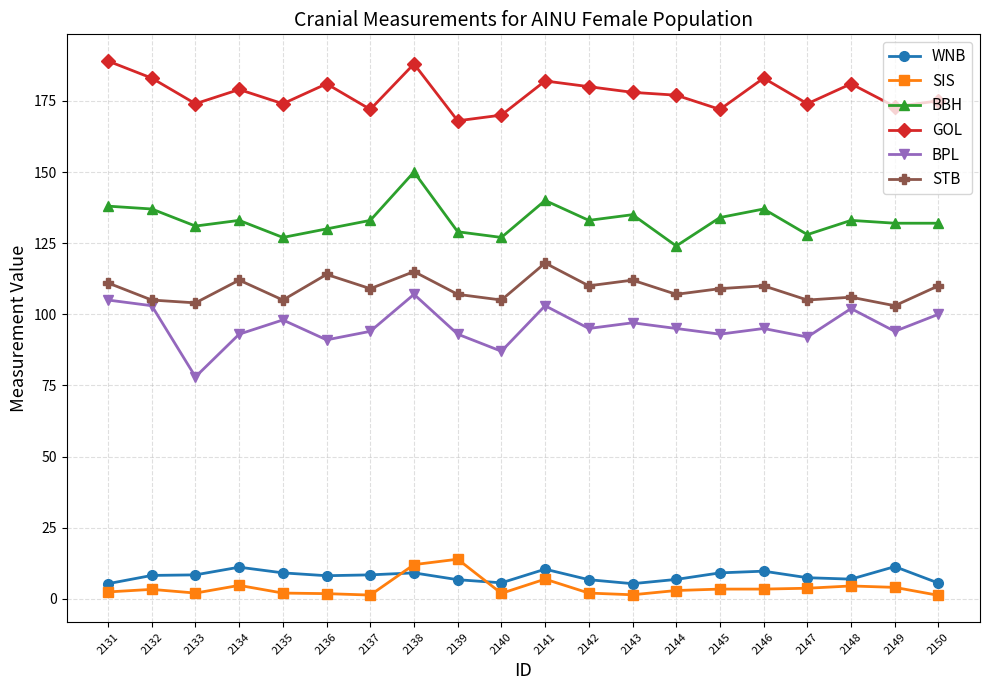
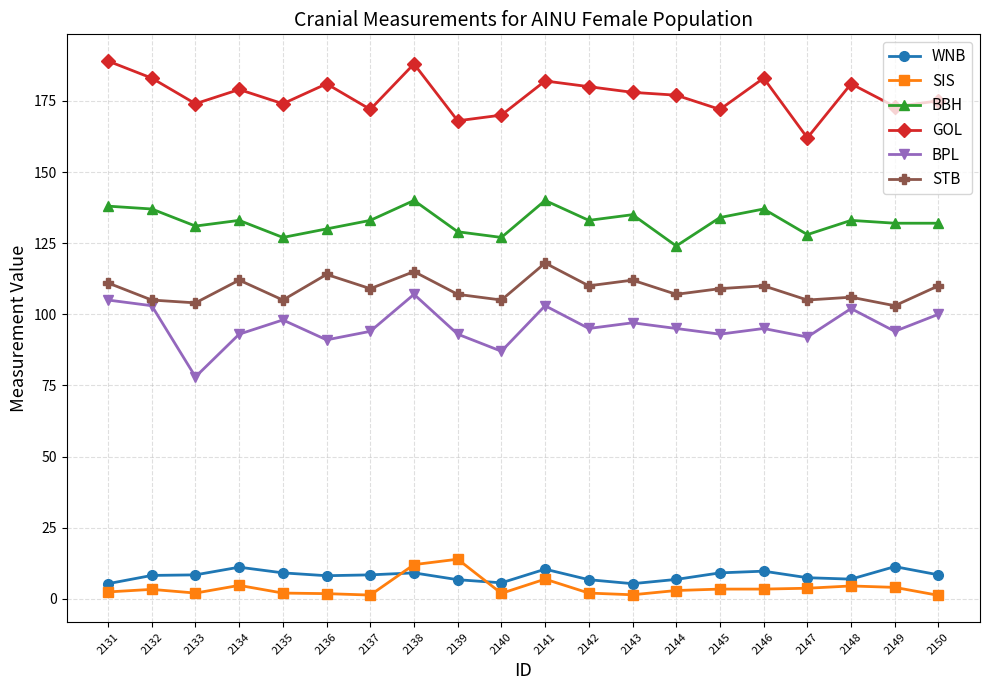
BBH, 2138: 150 -> 140
GOL, 2147: 174 -> 162
WNB, 2150: 6 -> 8
